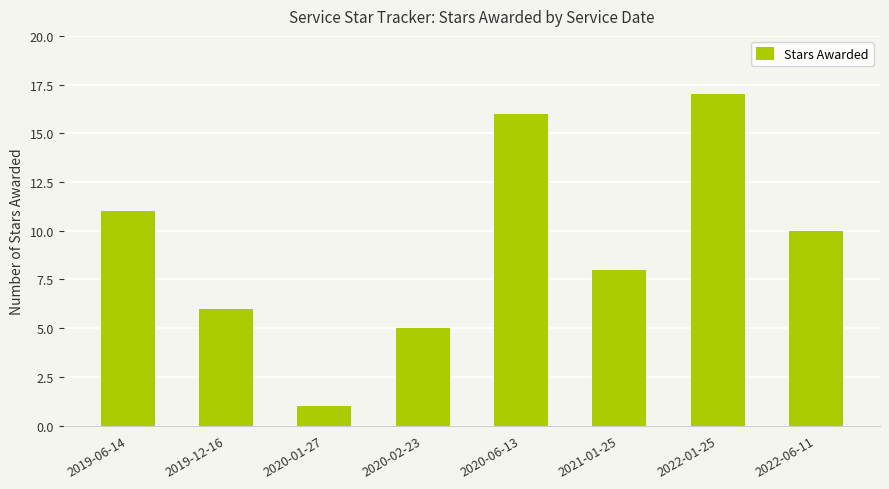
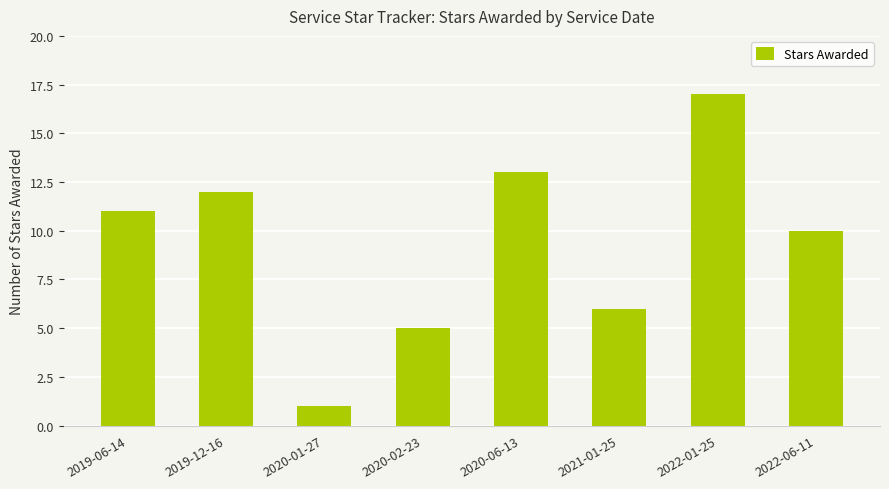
2019-12-16: 6 -> 12
2020-06-13: 16 -> 13
2021-01-25: 8 -> 6
